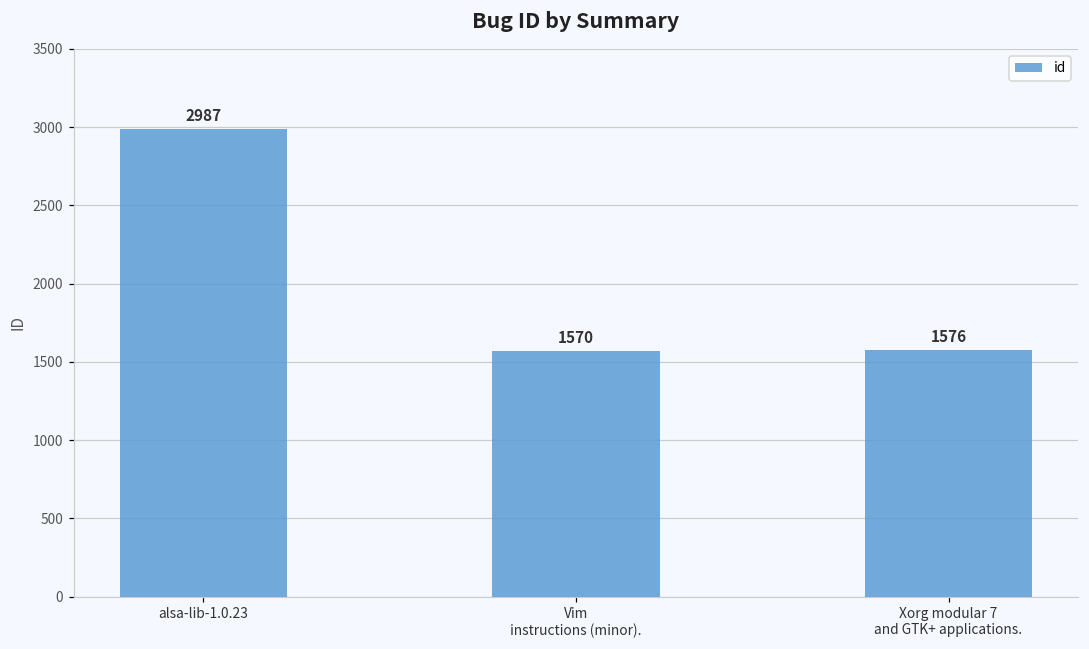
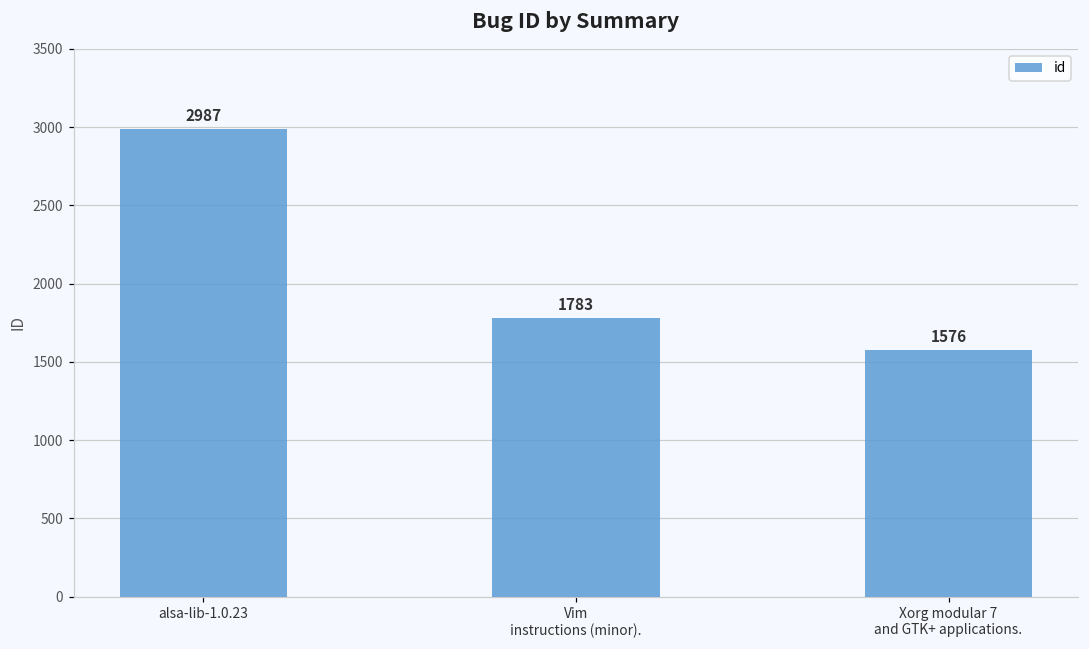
Vim instructions (minor).: 1570 -> 1783
